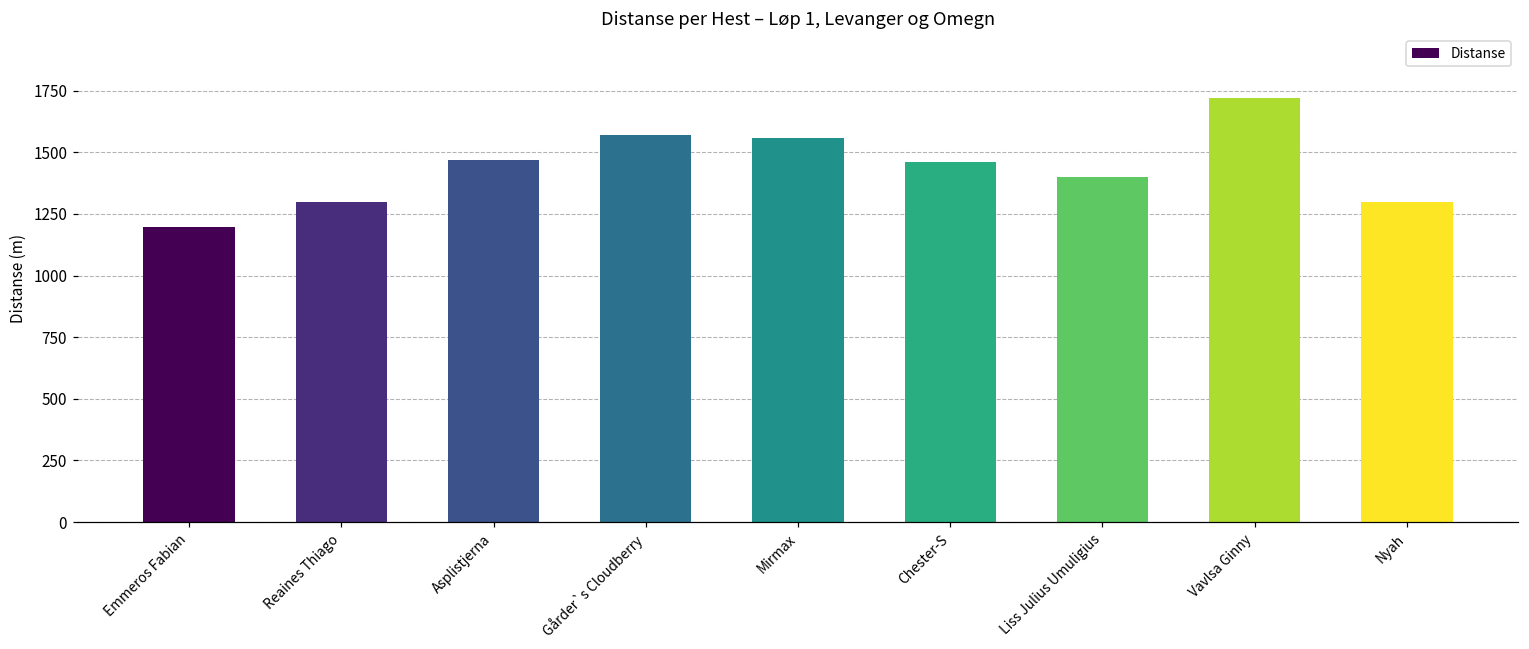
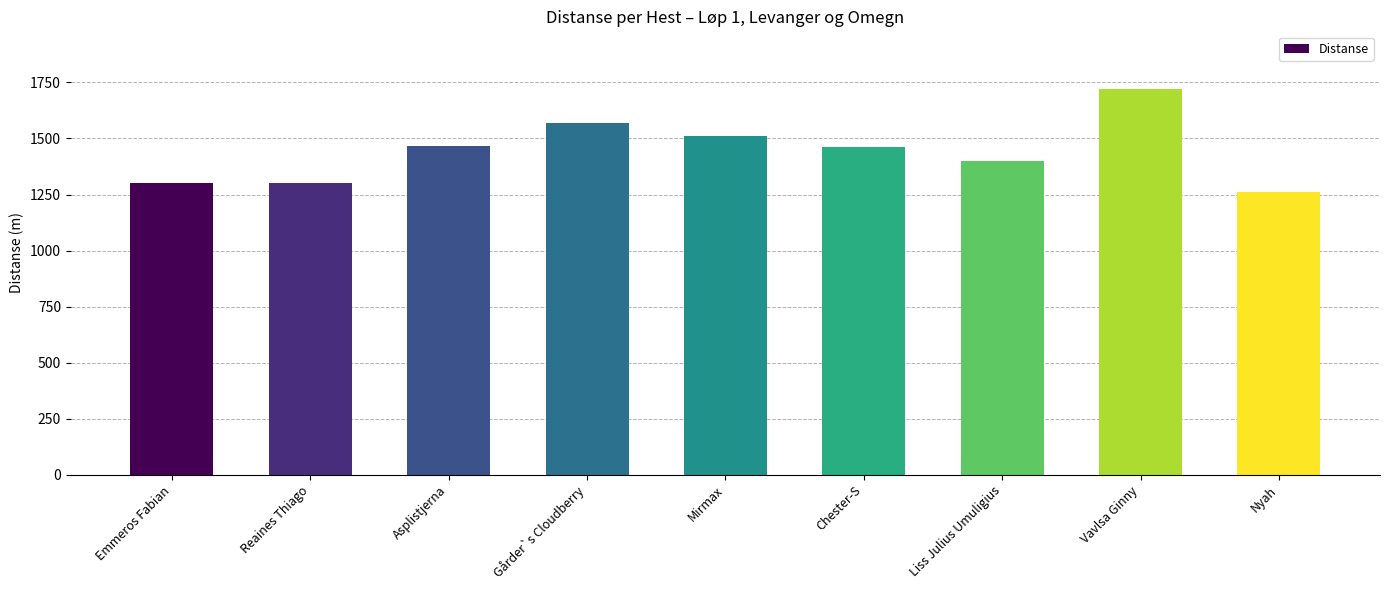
Emmeros Fabian: 1200 -> 1300
Mirmax: 1560 -> 1510
Nyah: 1300 -> 1260
